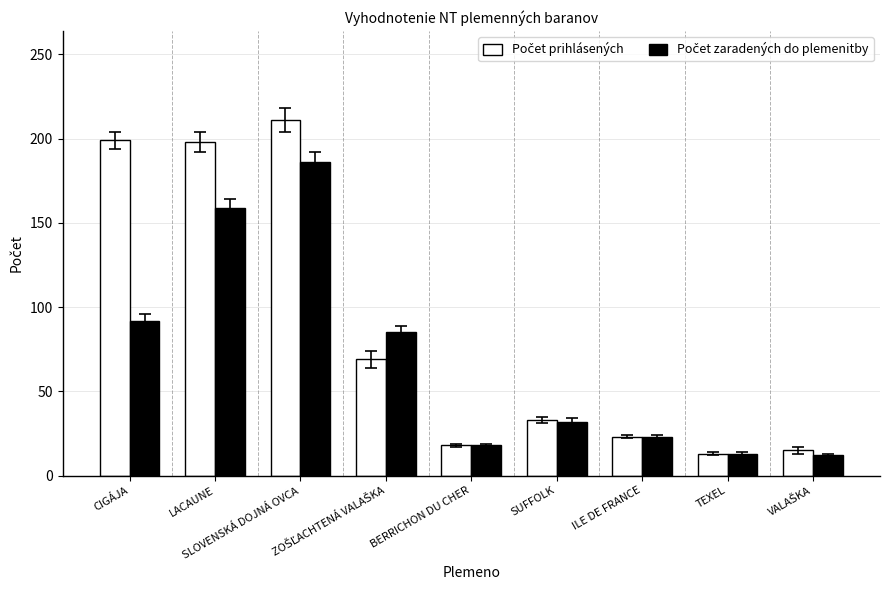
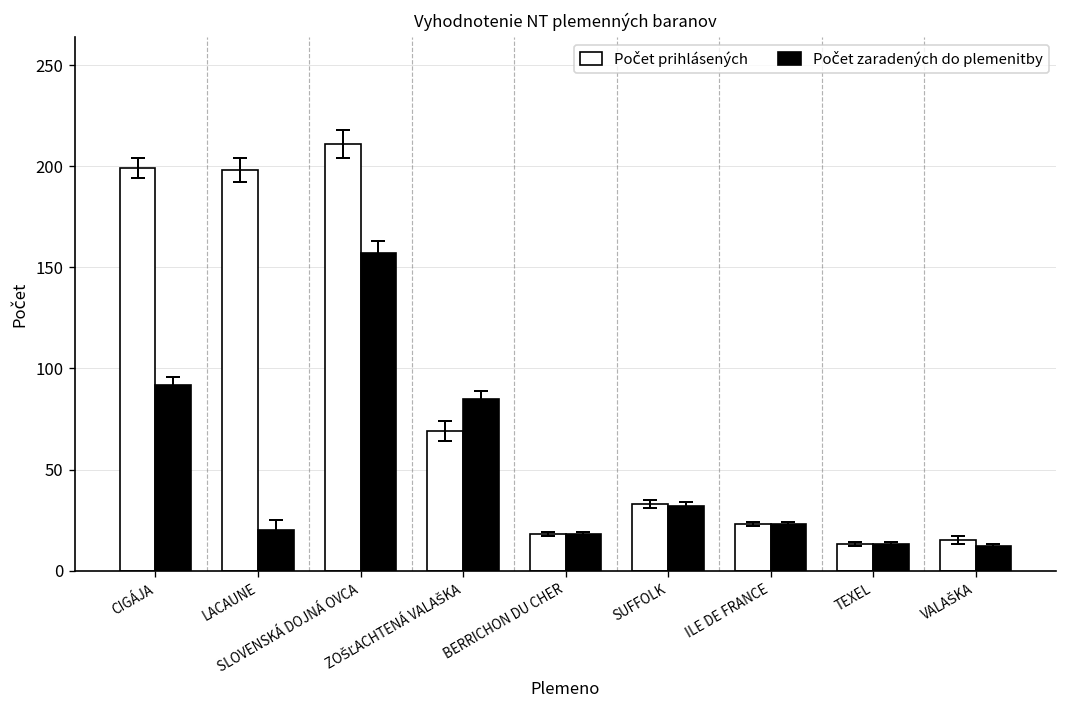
Počet zaradených do plemenitby, LACAUNE: 159 -> 20
Počet zaradených do plemenitby, SLOVENSKÁ DOJNÁ OVCA: 186 -> 157
